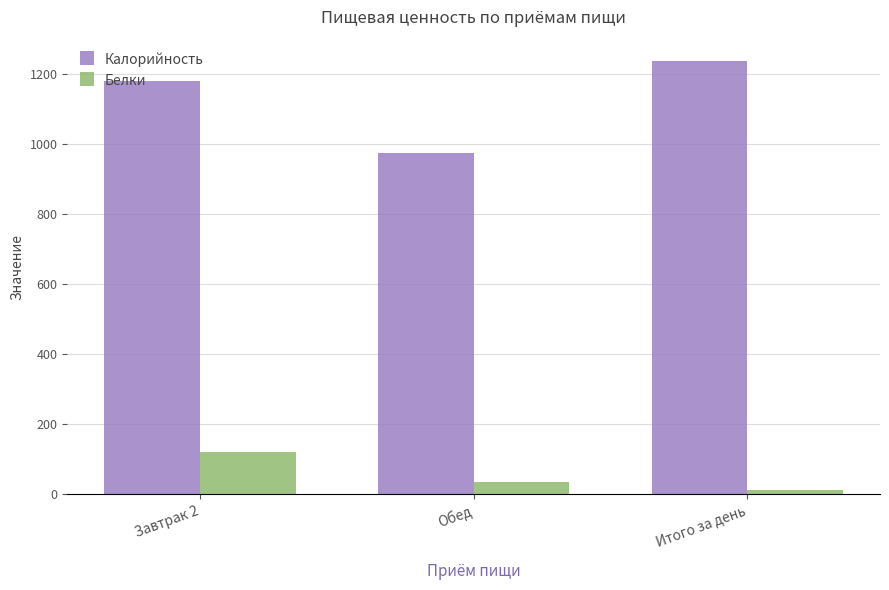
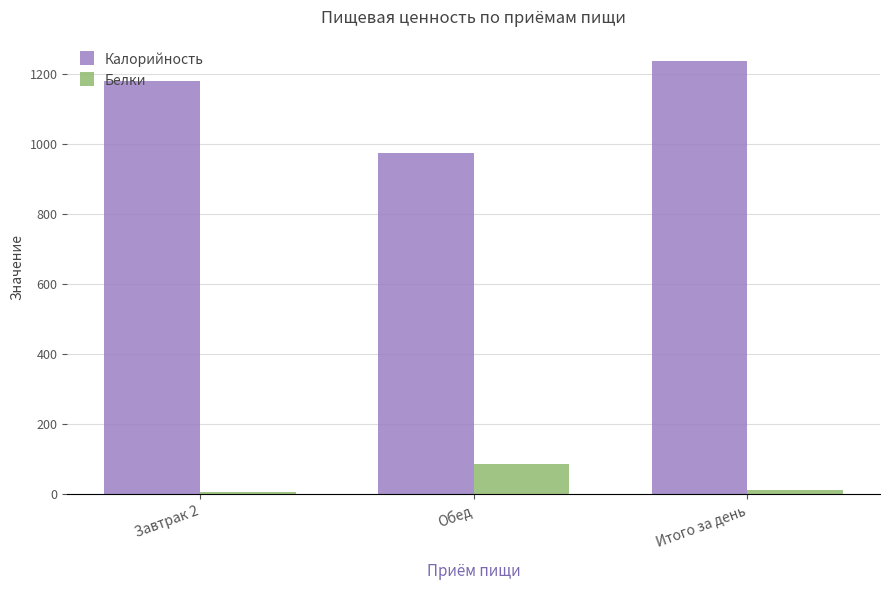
Белки, Завтрак 2: 120 -> 10
Белки, Обед: 30 -> 90
